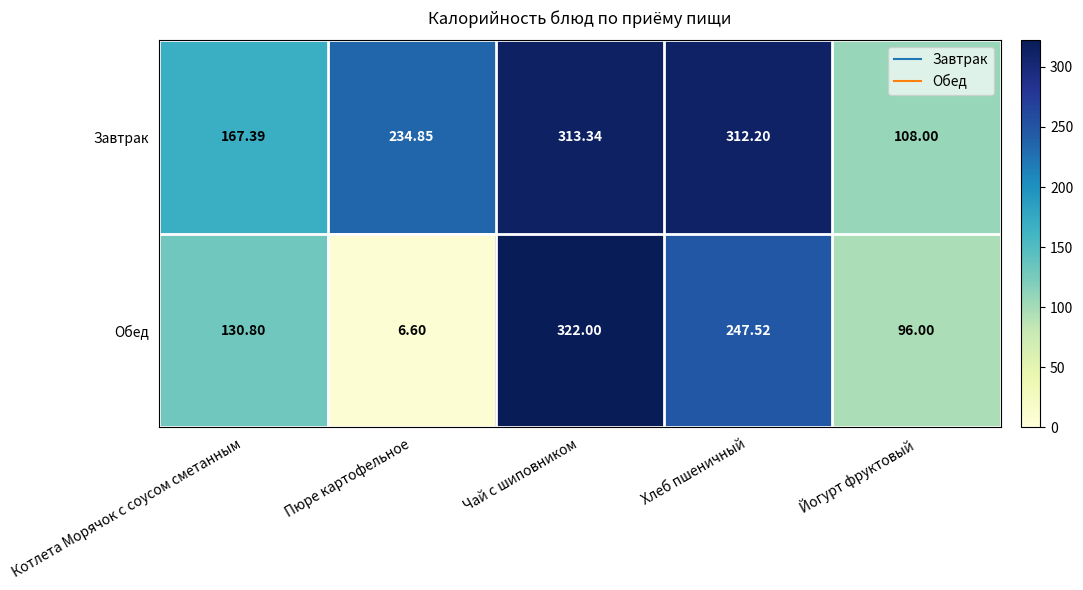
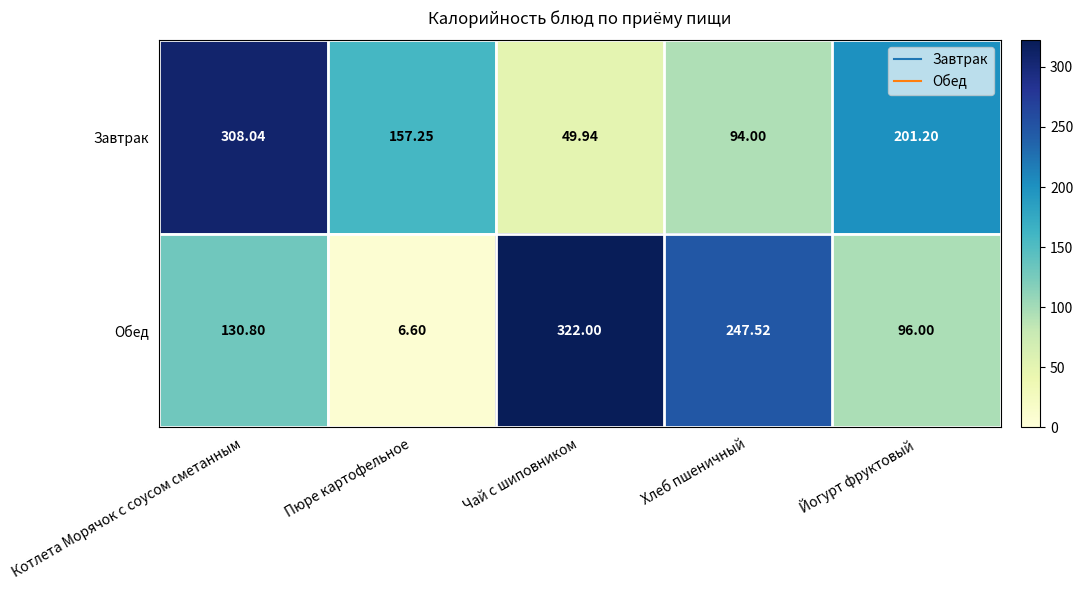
Завтрак, Котлета Морячок с соусом сметанным: 167.39 -> 308.04
Завтрак, Пюре картофельное: 234.85 -> 157.25
Завтрак, Чай с шиповником: 313.34 -> 49.94
Завтрак, Хлеб пшеничный: 312.20 -> 94.00
Завтрак, Йогурт фруктовый: 108.00 -> 201.20
